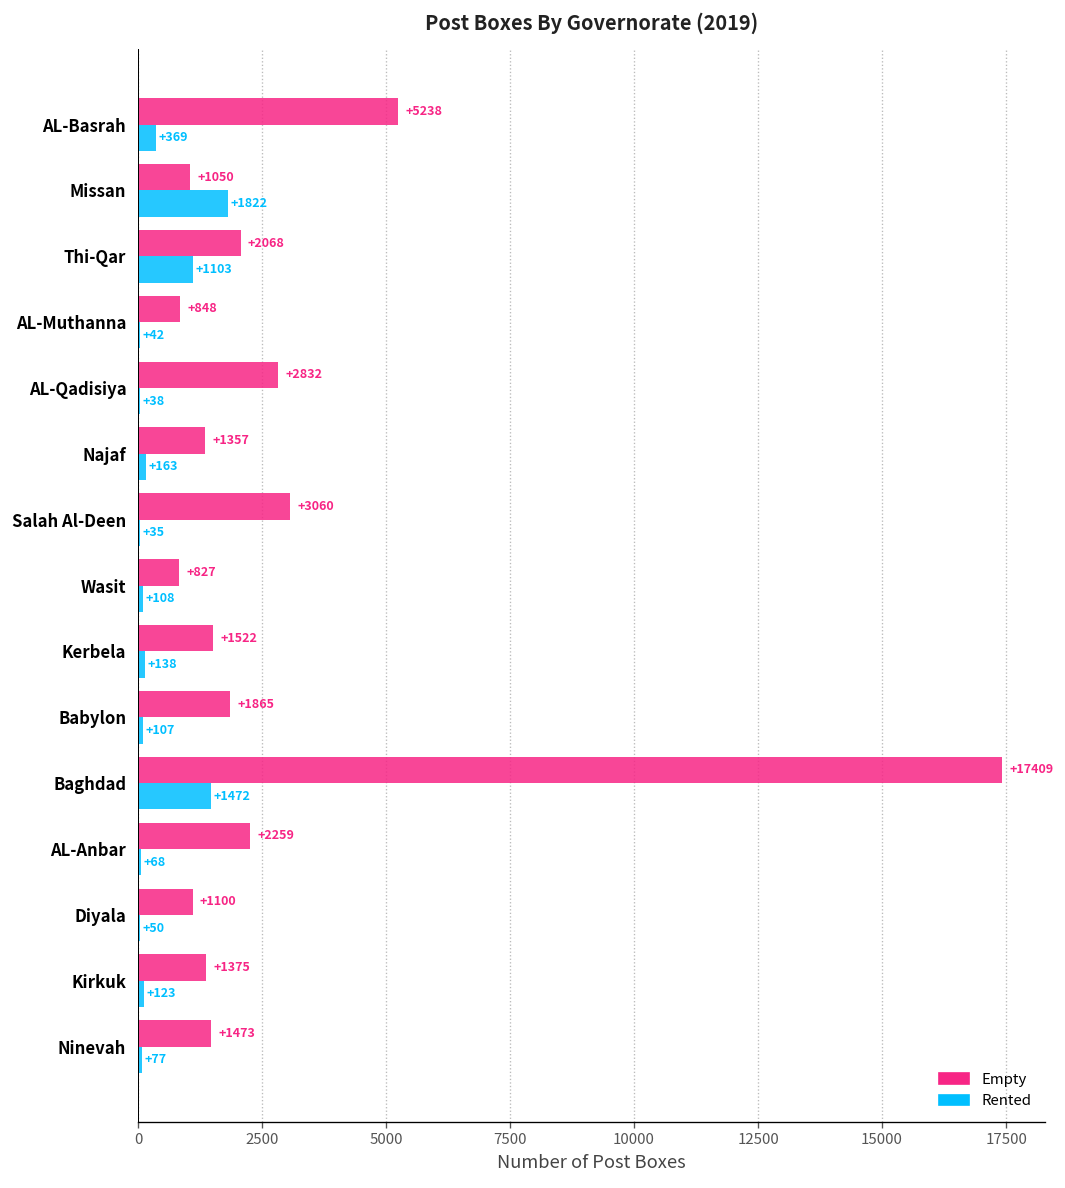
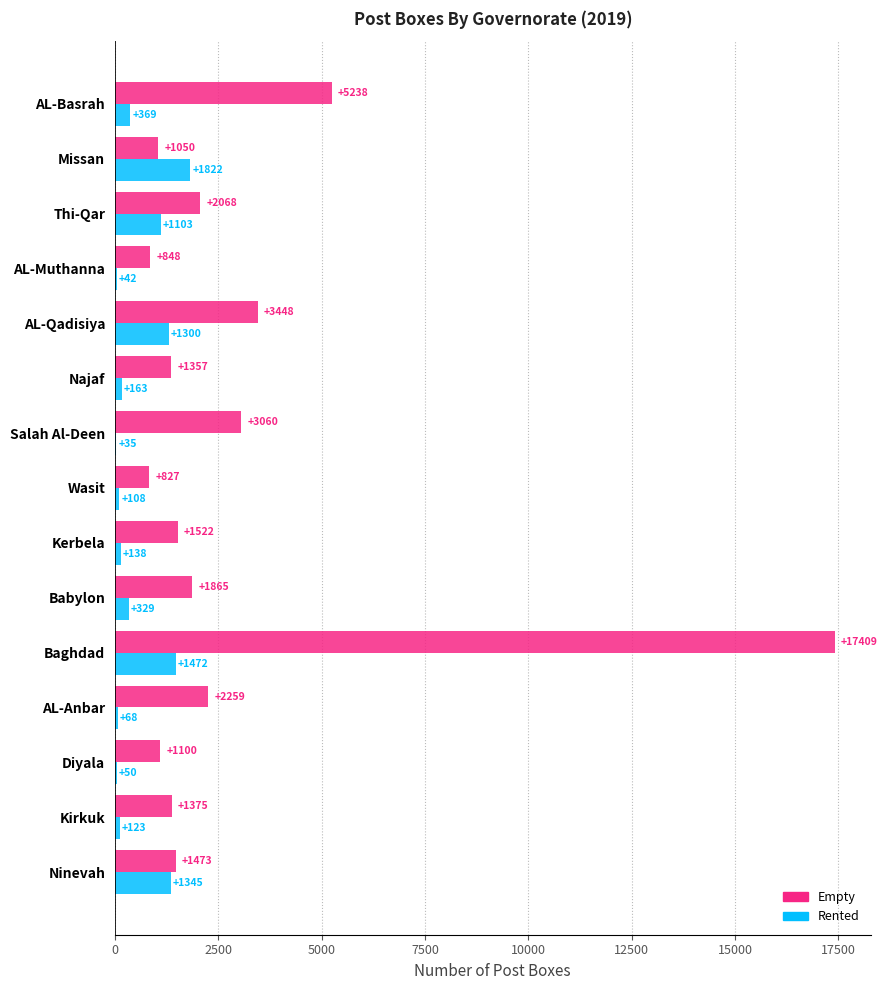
Empty, AL-Qadisiya: +2832 -> +3448
Rented, AL-Qadisiya: +38 -> +1300
Rented, Babylon: +107 -> +329
Rented, Ninevah: +77 -> +1345
